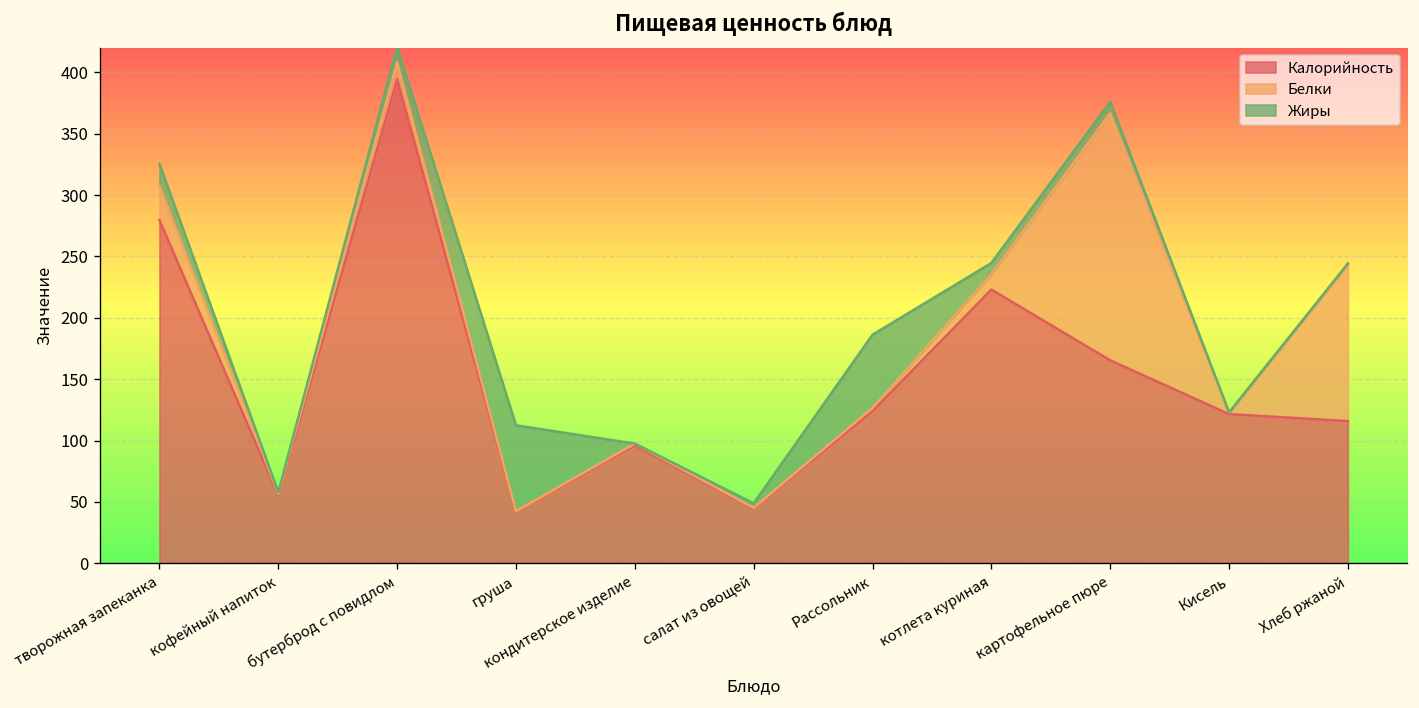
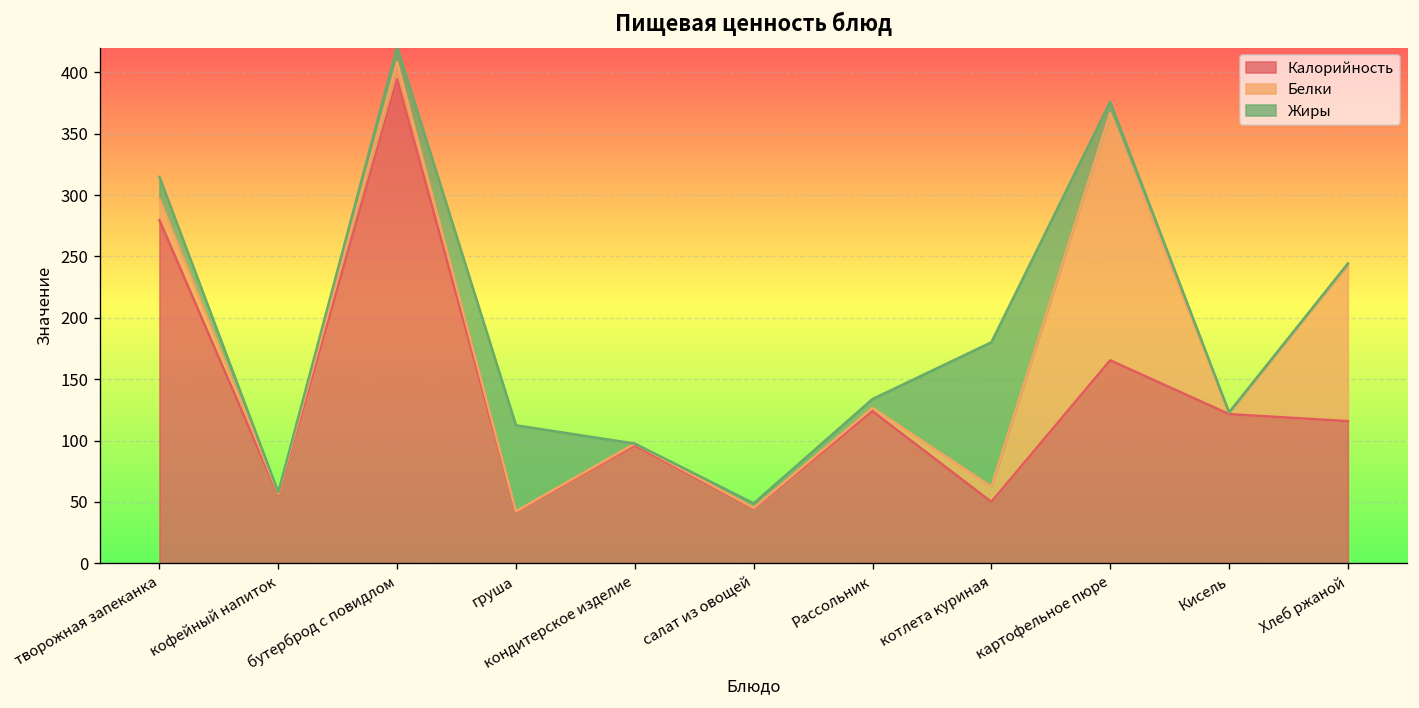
Белки, творожная запеканка: 28 -> 17
Жиры, Рассольник: 60 -> 7
Калорийность, котлета куриная: 223 -> 50
Жиры, котлета куриная: 9 -> 118
